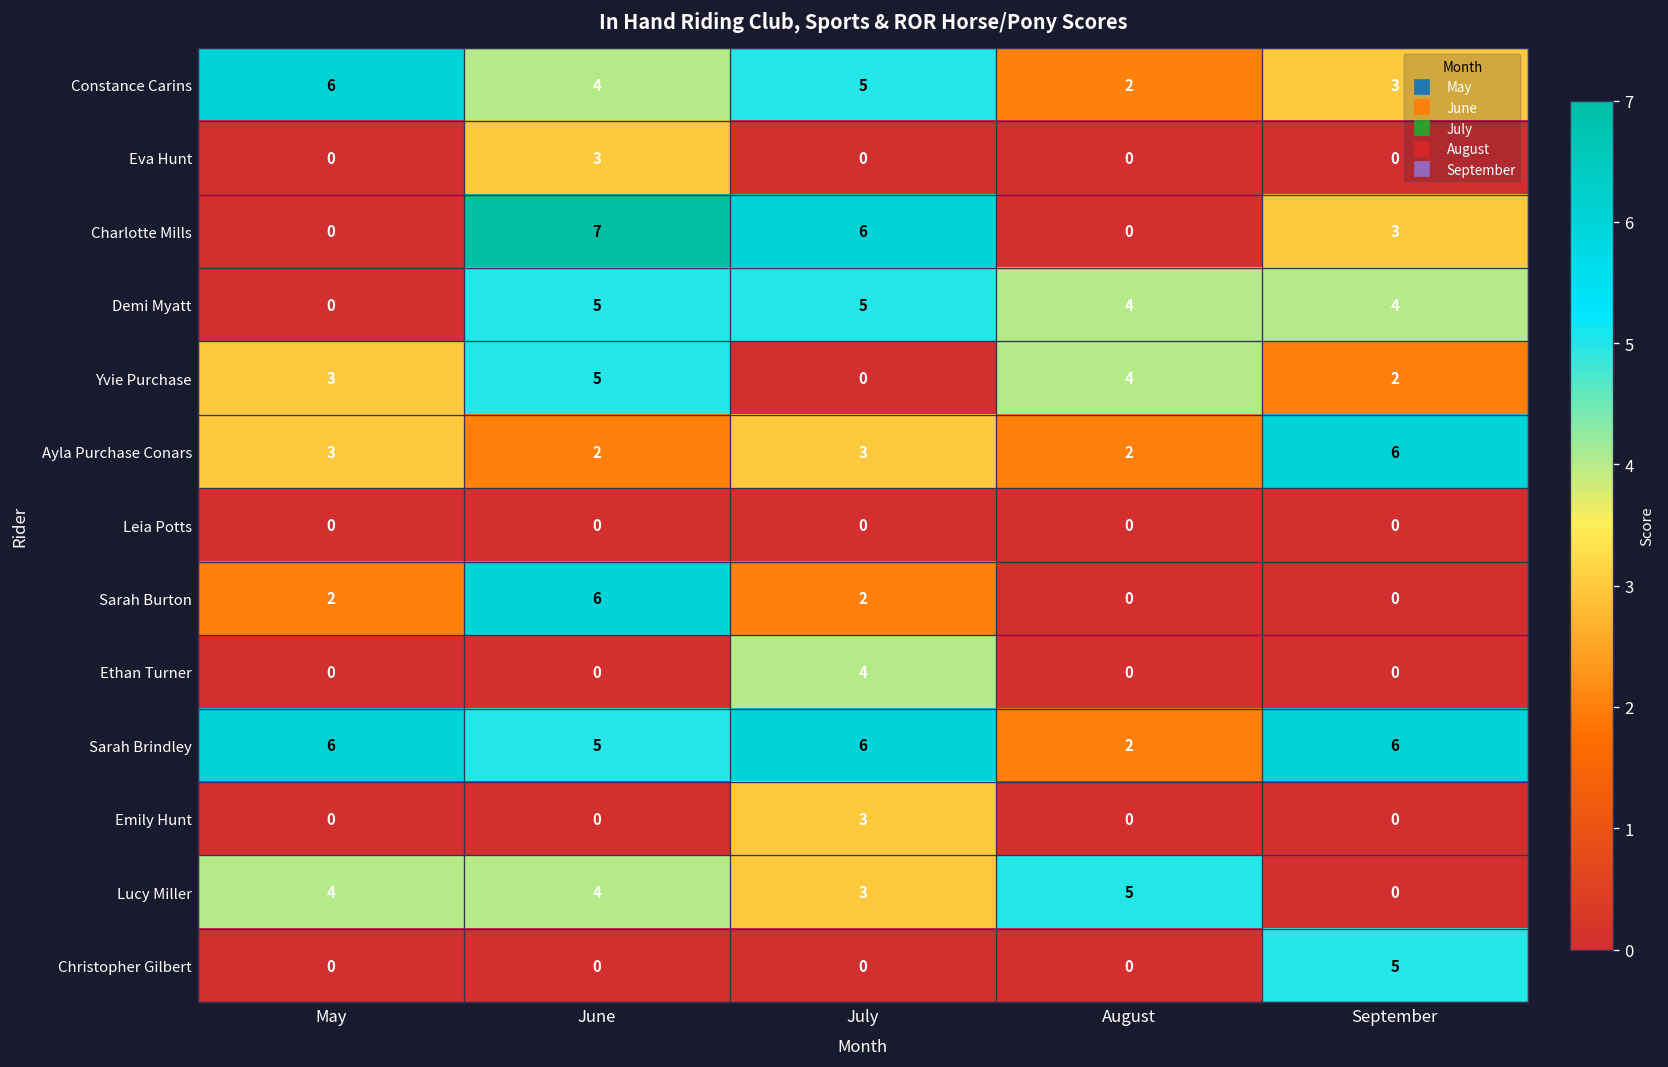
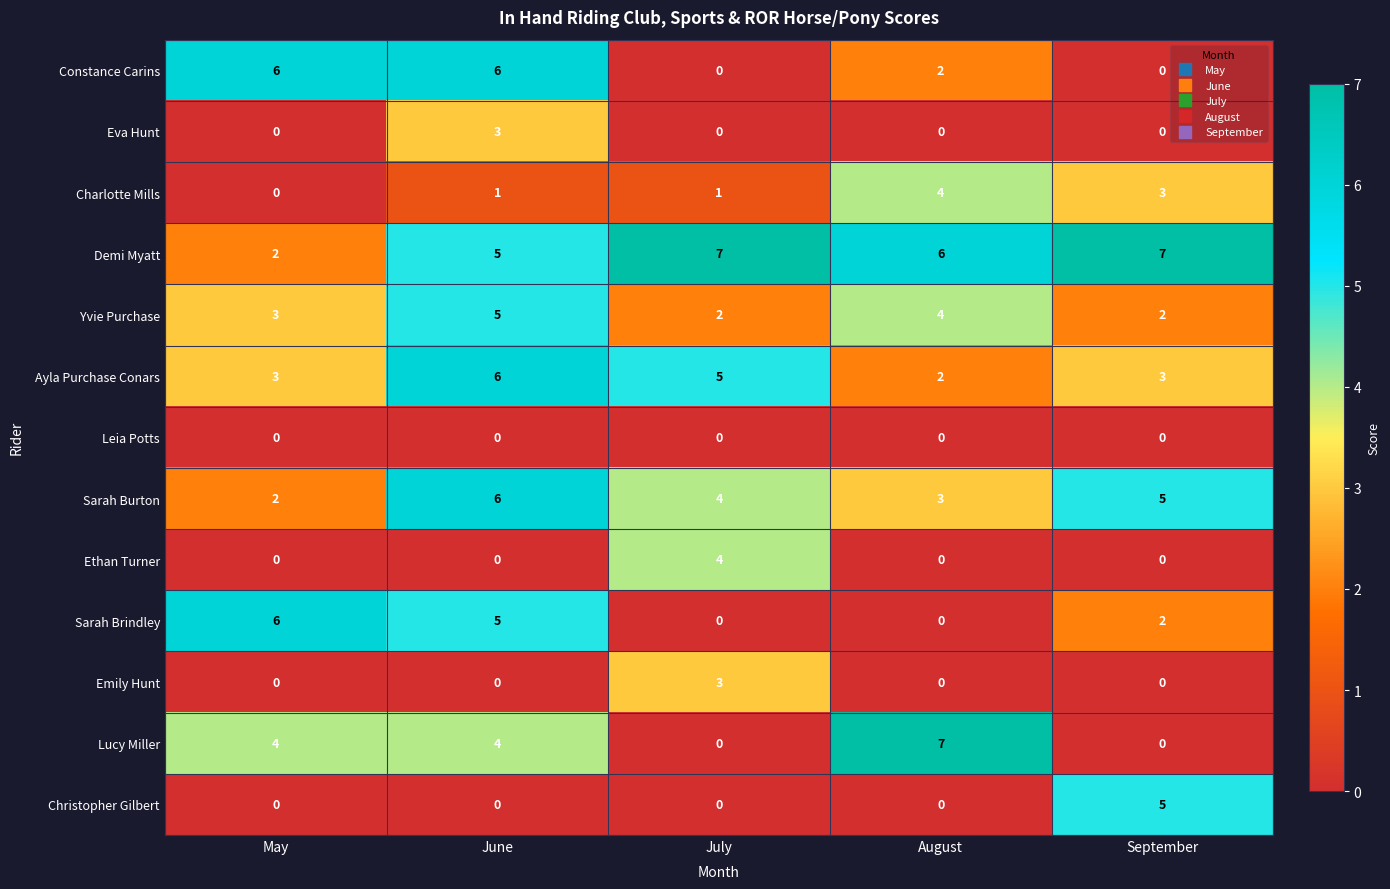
Constance Carins, June: 4 -> 6
Constance Carins, July: 5 -> 0
Constance Carins, September: 3 -> 0
Charlotte Mills, June: 7 -> 1
Charlotte Mills, July: 6 -> 1
Charlotte Mills, August: 0 -> 4
Demi Myatt, May: 0 -> 2
Demi Myatt, July: 5 -> 7
Demi Myatt, August: 4 -> 6
Demi Myatt, September: 4 -> 7
Yvie Purchase, July: 0 -> 2
Ayla Purchase Conars, June: 2 -> 6
Ayla Purchase Conars, July: 3 -> 5
Ayla Purchase Conars, September: 6 -> 3
Sarah Burton, July: 2 -> 4
Sarah Burton, August: 0 -> 3
Sarah Burton, September: 0 -> 5
Sarah Brindley, July: 6 -> 0
Sarah Brindley, August: 2 -> 0
Sarah Brindley, September: 6 -> 2
Lucy Miller, July: 3 -> 0
Lucy Miller, August: 5 -> 7
